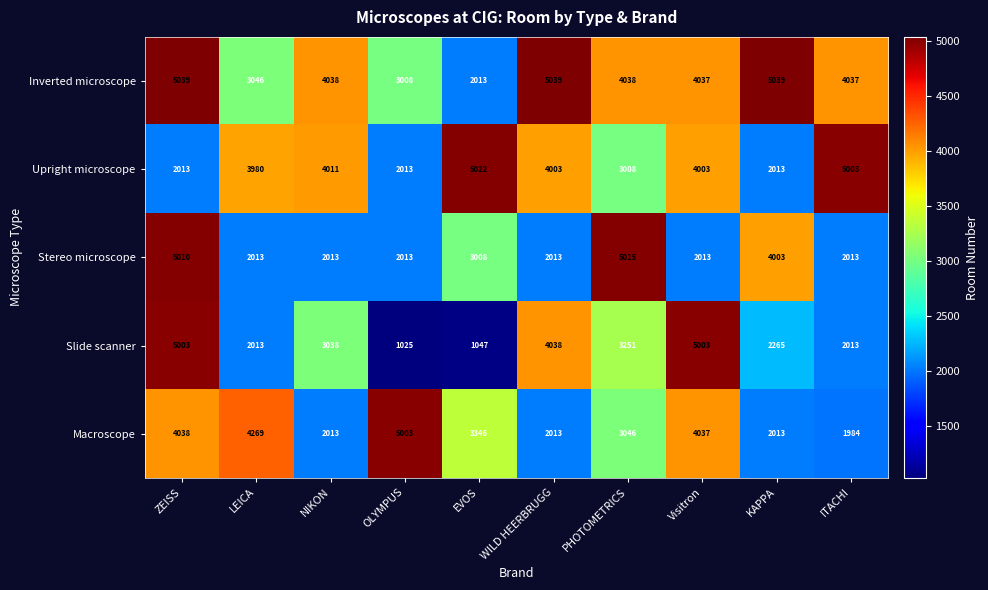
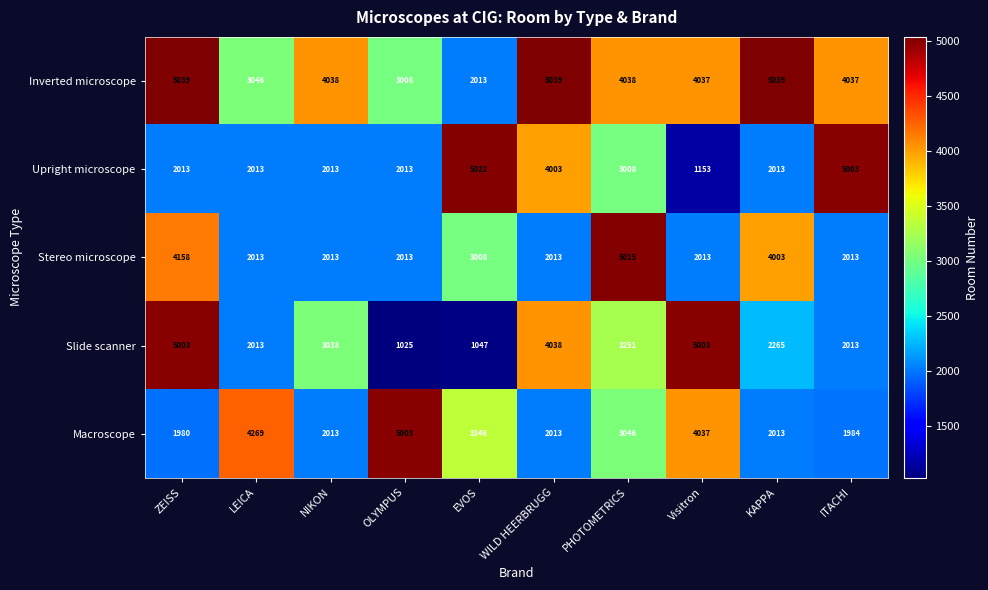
Upright microscope, LEICA: 3980 -> 2013
Upright microscope, NIKON: 4011 -> 2013
Upright microscope, Visitron: 4003 -> 1153
Stereo microscope, ZEISS: 5010 -> 4158
Macroscope, ZEISS: 4038 -> 1980
